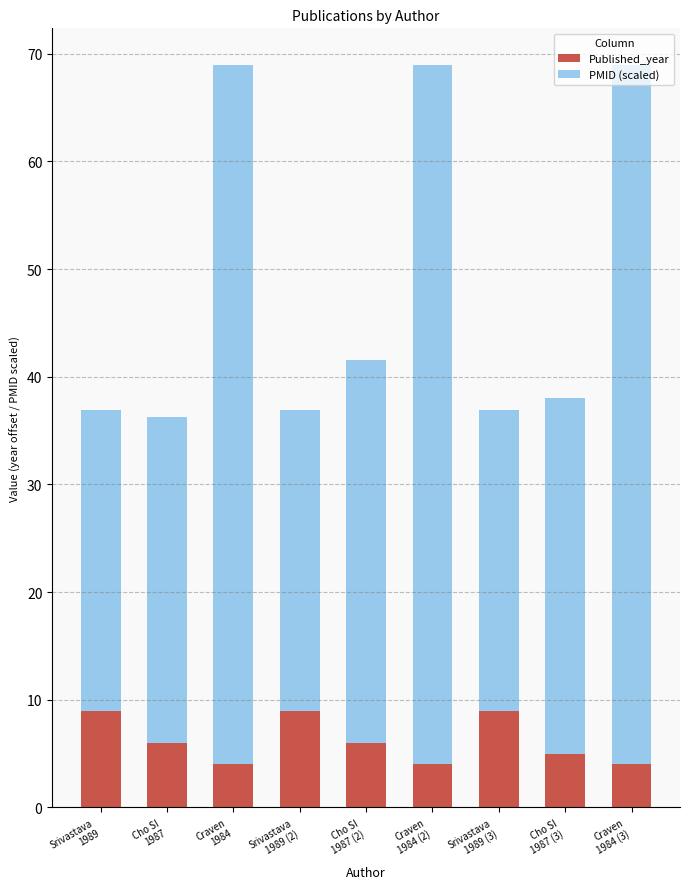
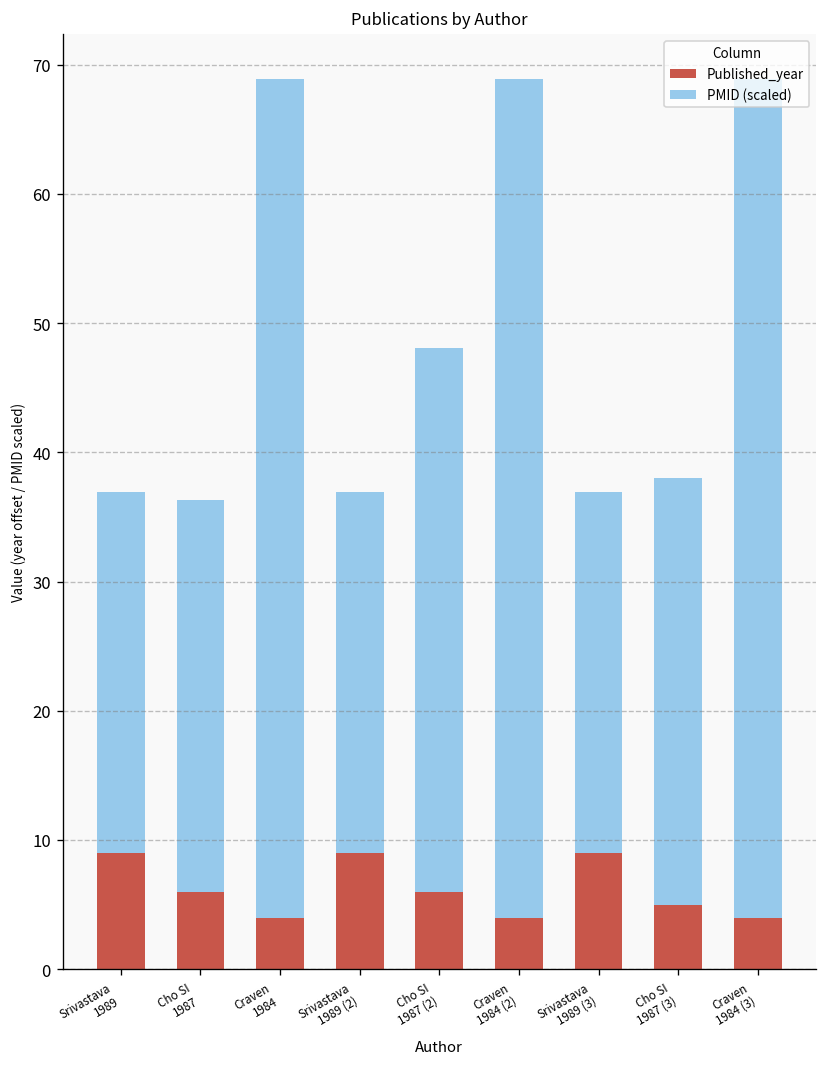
PMID (scaled), Cho SI 1987 (2): 35.6 -> 42.1
